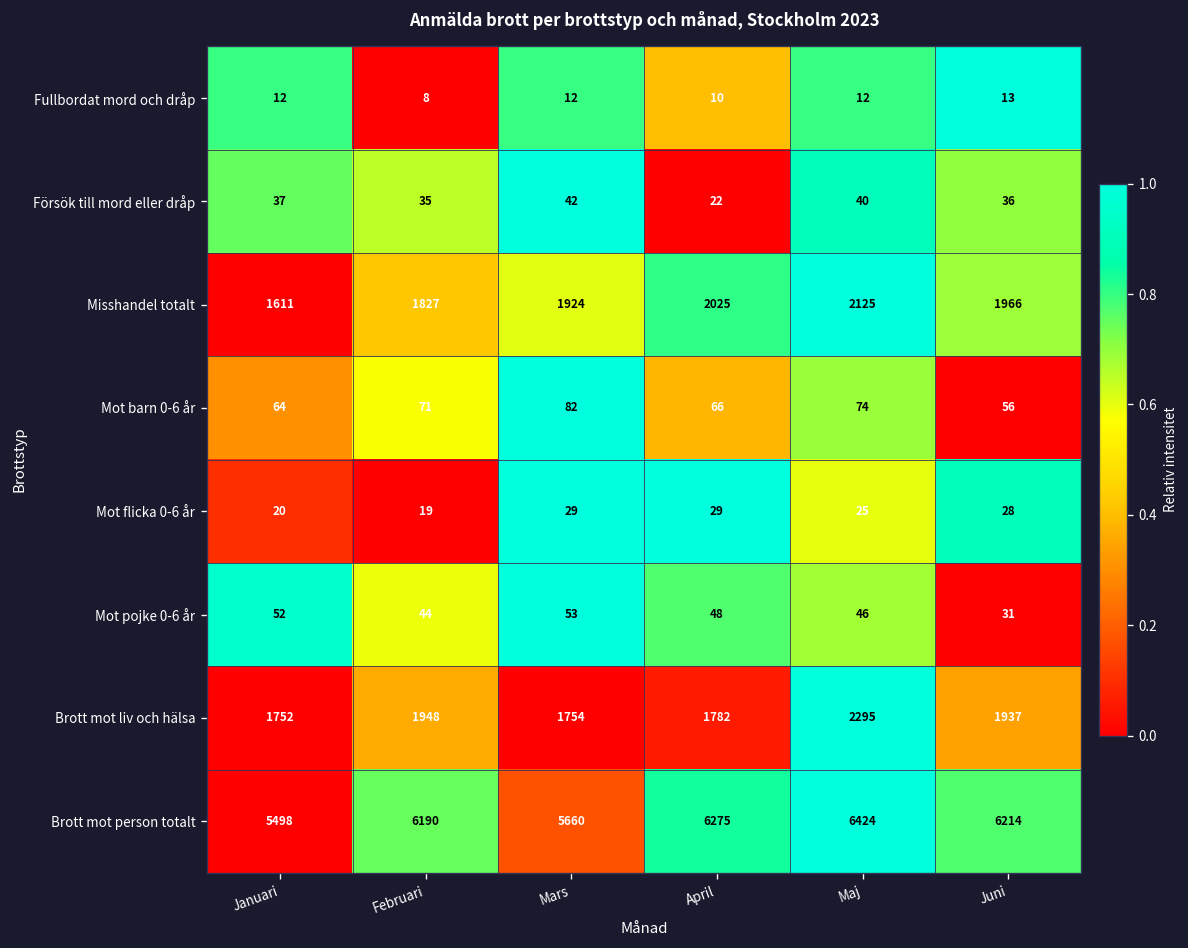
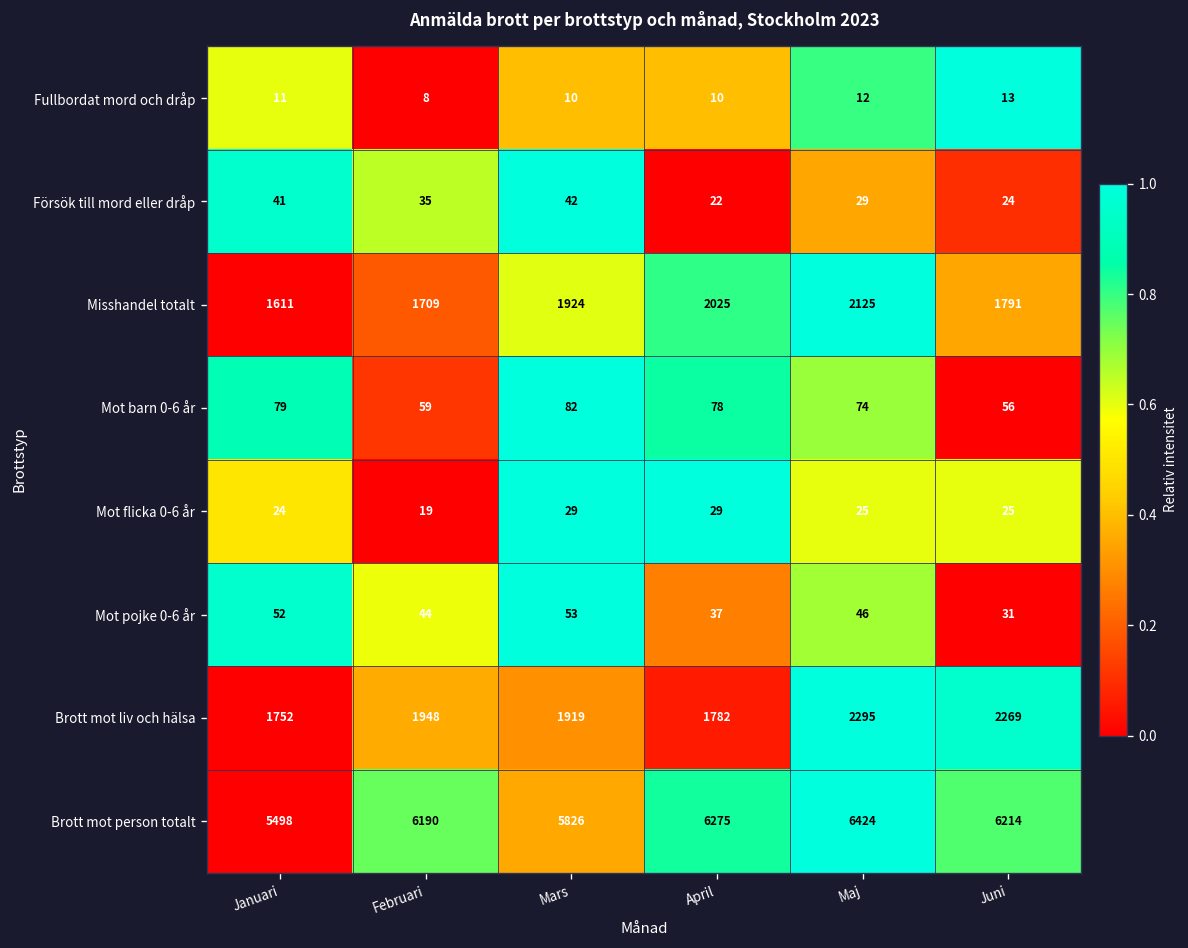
Fullbordat mord och dråp, Januari: 12 -> 11
Fullbordat mord och dråp, Mars: 12 -> 10
Försök till mord eller dråp, Januari: 37 -> 41
Försök till mord eller dråp, Maj: 40 -> 29
Försök till mord eller dråp, Juni: 36 -> 24
Misshandel totalt, Februari: 1827 -> 1709
Misshandel totalt, Juni: 1966 -> 1791
Mot barn 0-6 år, Januari: 64 -> 79
Mot barn 0-6 år, Februari: 71 -> 59
Mot barn 0-6 år, April: 66 -> 78
Mot flicka 0-6 år, Januari: 20 -> 24
Mot flicka 0-6 år, Juni: 28 -> 25
Mot pojke 0-6 år, April: 48 -> 37
Brott mot liv och hälsa, Mars: 1754 -> 1919
Brott mot liv och hälsa, Juni: 1937 -> 2269
Brott mot person totalt, Mars: 5660 -> 5826
